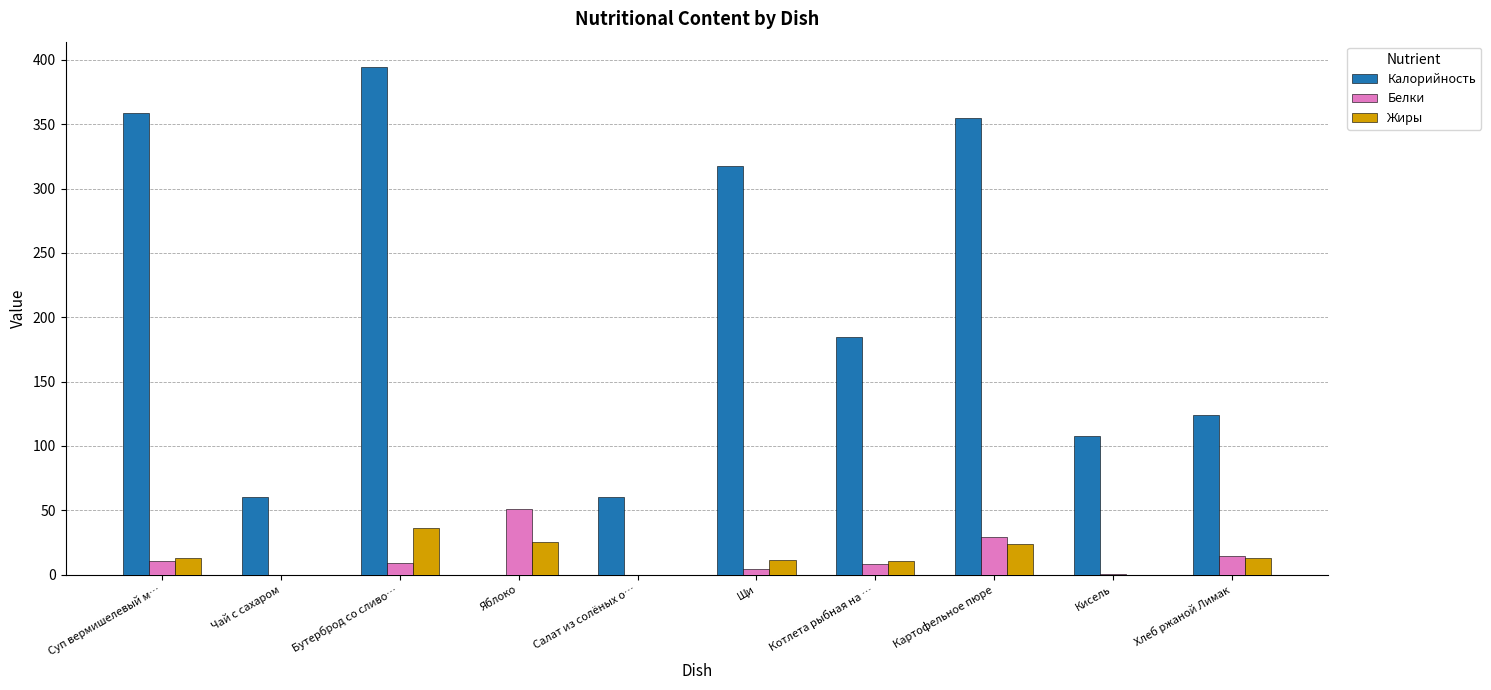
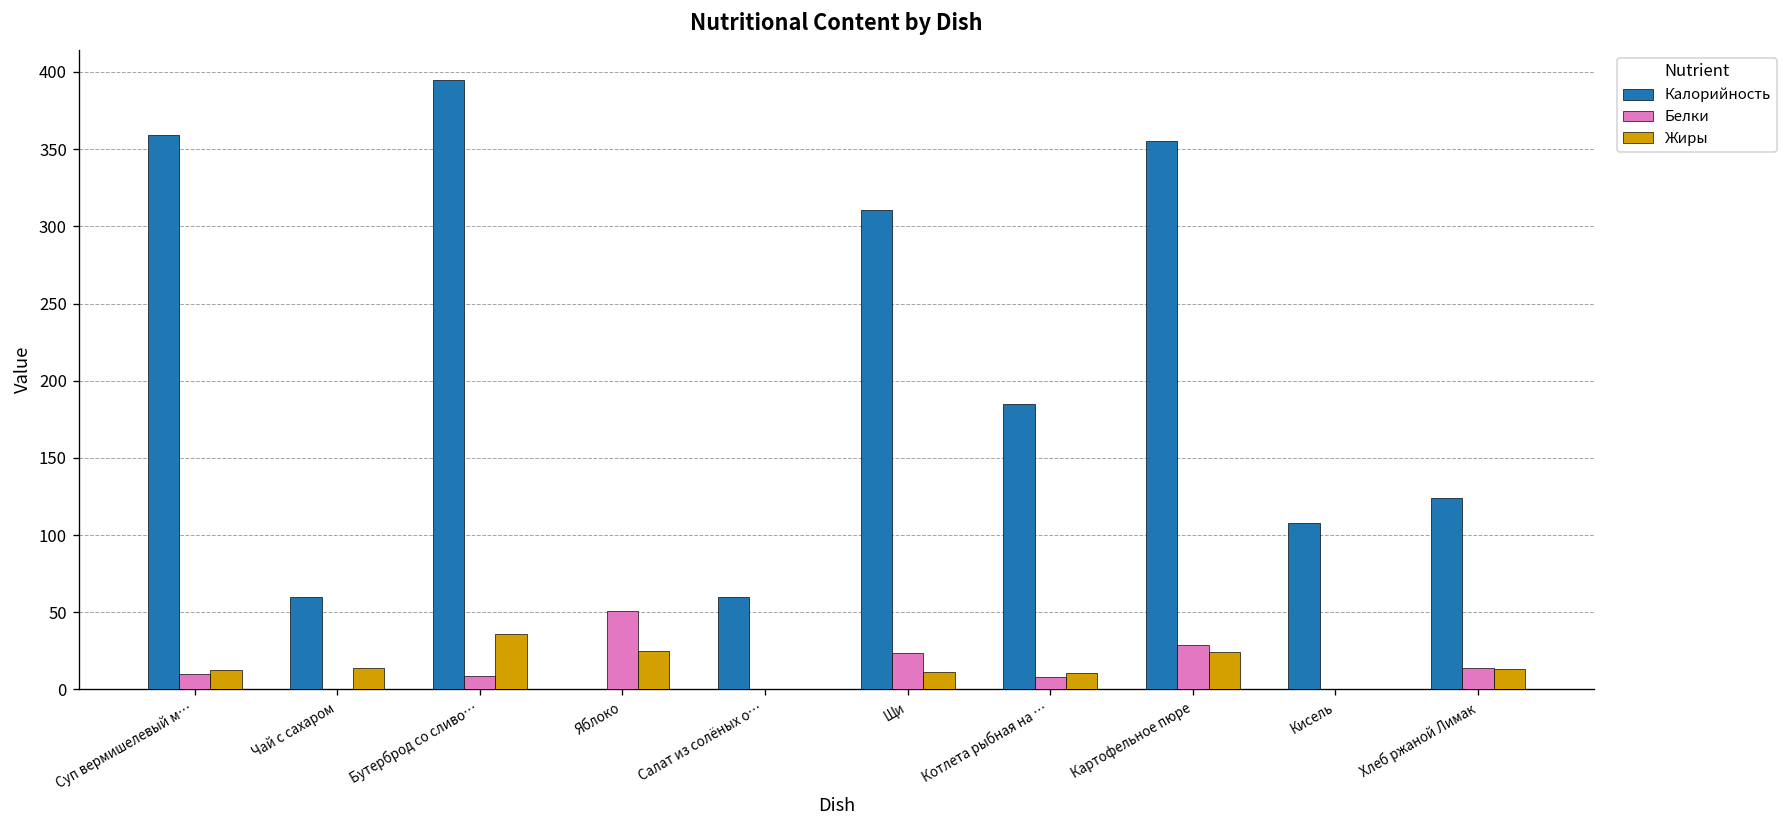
Жиры, Чай с сахаром: 0 -> 14
Калорийность, Щи: 317 -> 311
Белки, Щи: 4 -> 24
